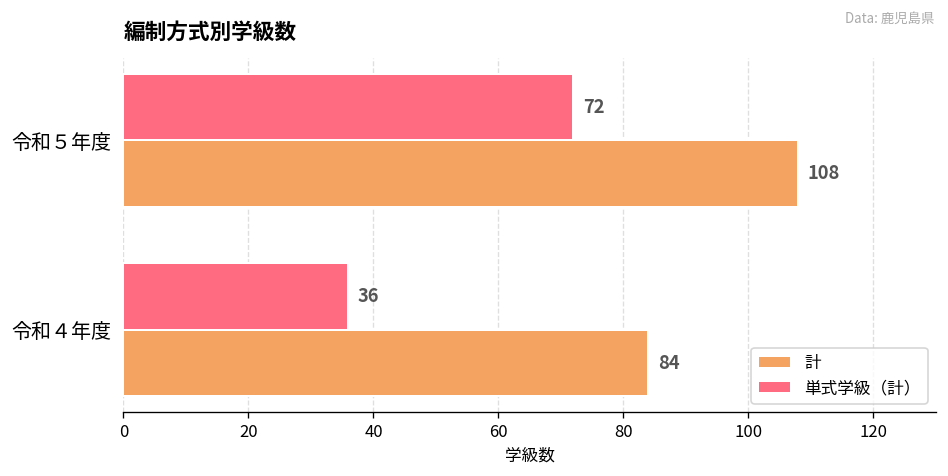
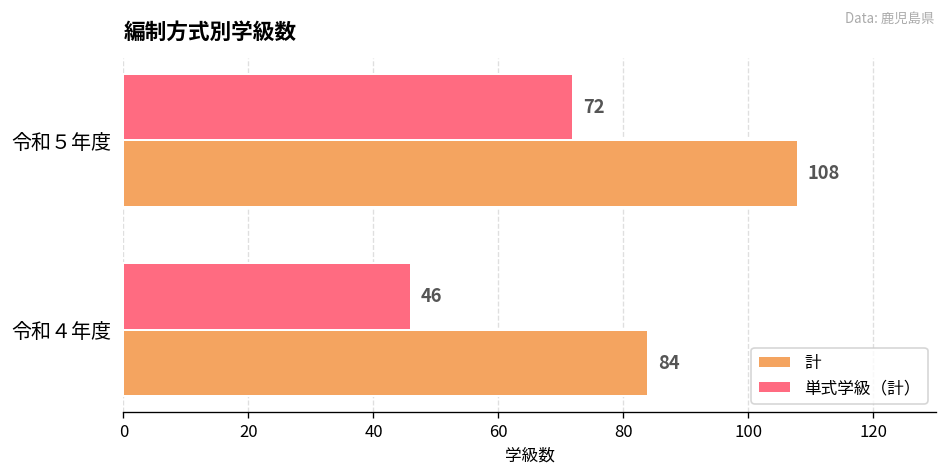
単式学級（計）, 令和４年度: 36 -> 46
